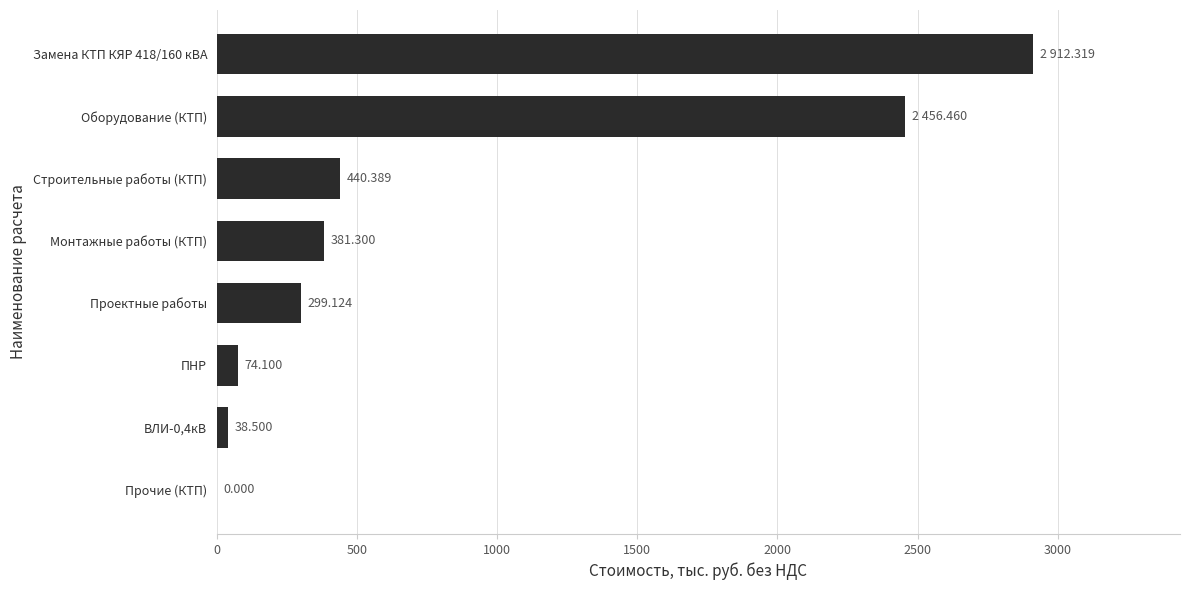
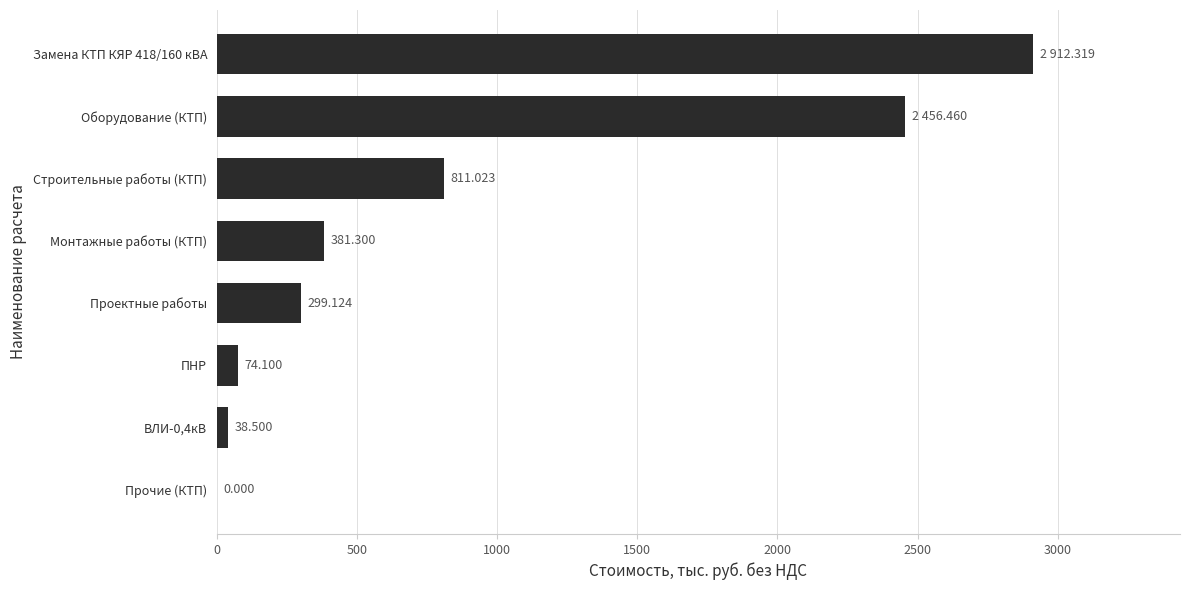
Строительные работы (КТП): 440.389 -> 811.023
